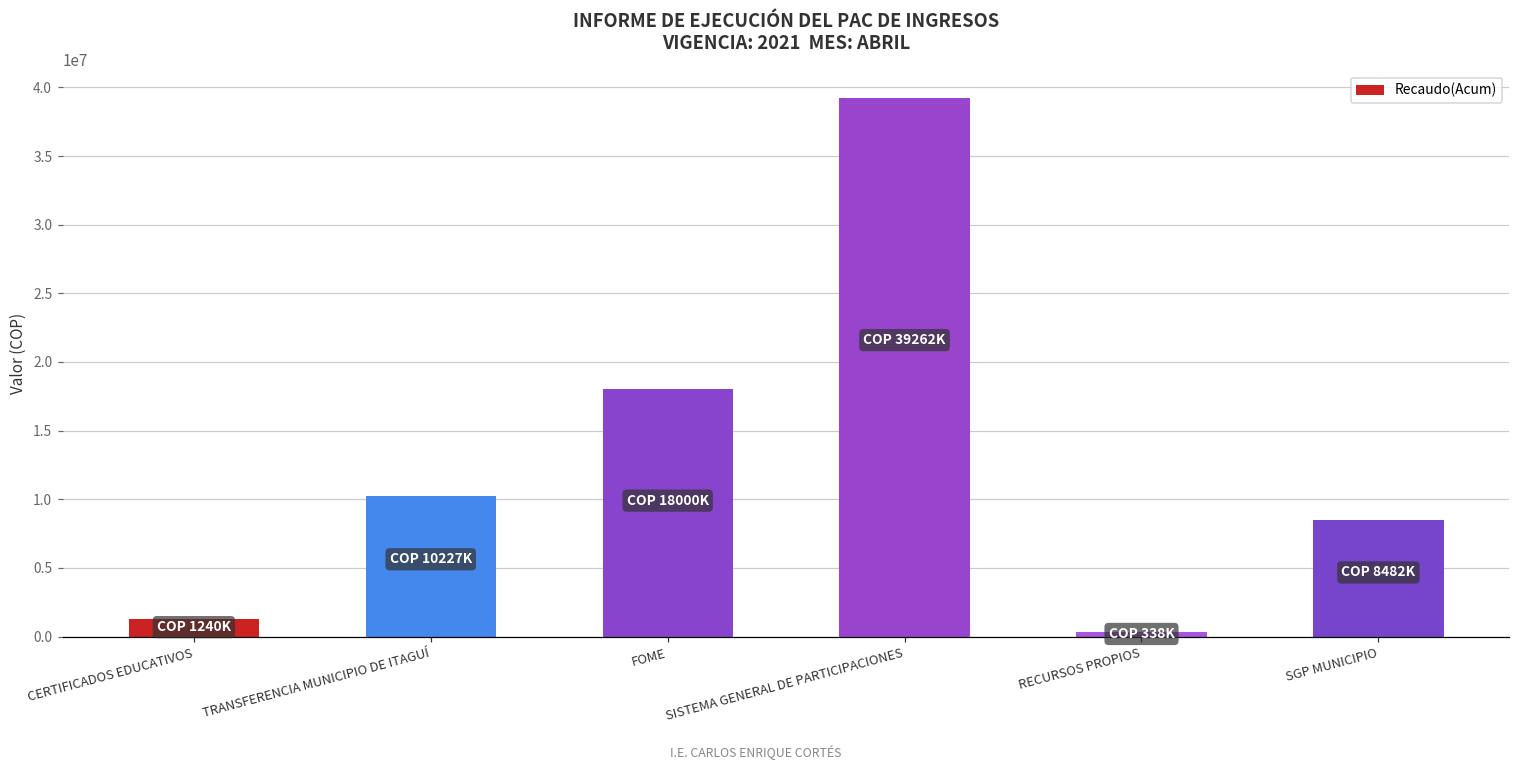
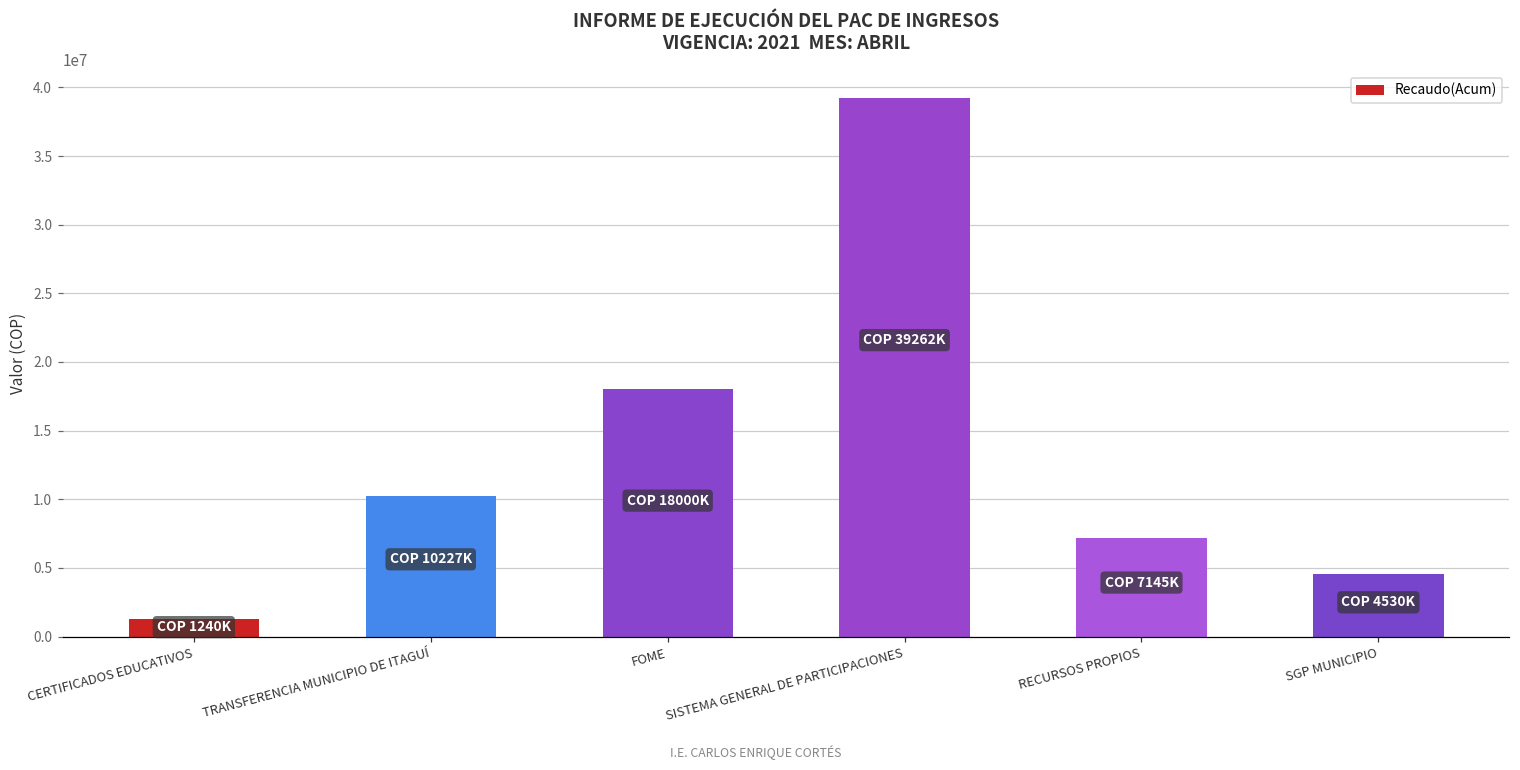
RECURSOS PROPIOS: 338K -> 7145K
SGP MUNICIPIO: 8482K -> 4530K
